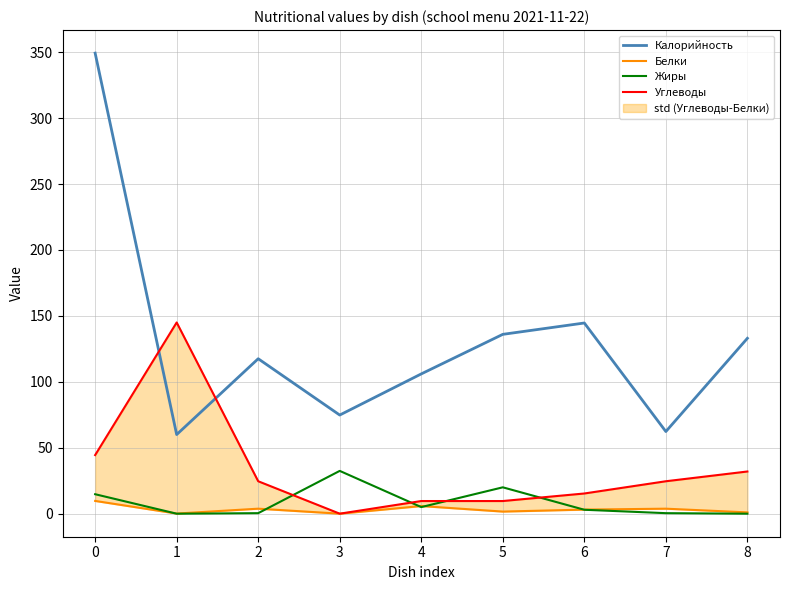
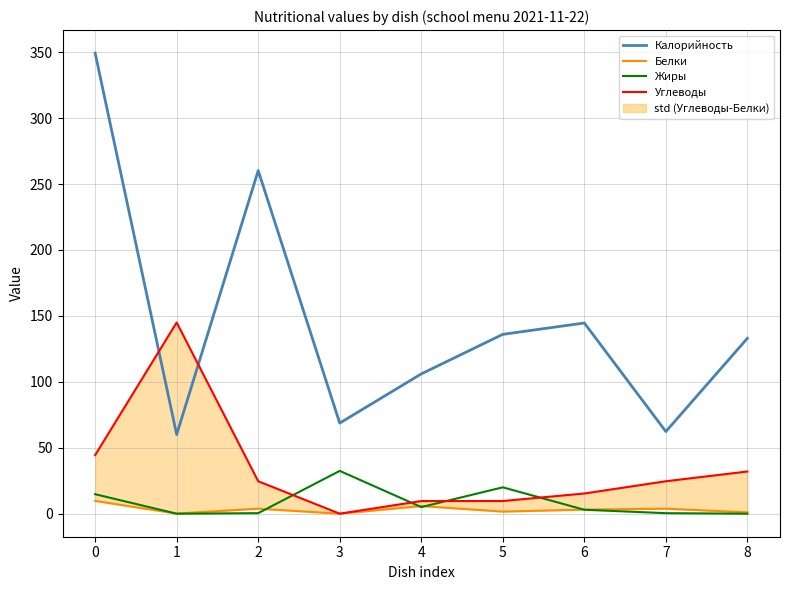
Калорийность, 2: 118 -> 260
Калорийность, 3: 75 -> 69
